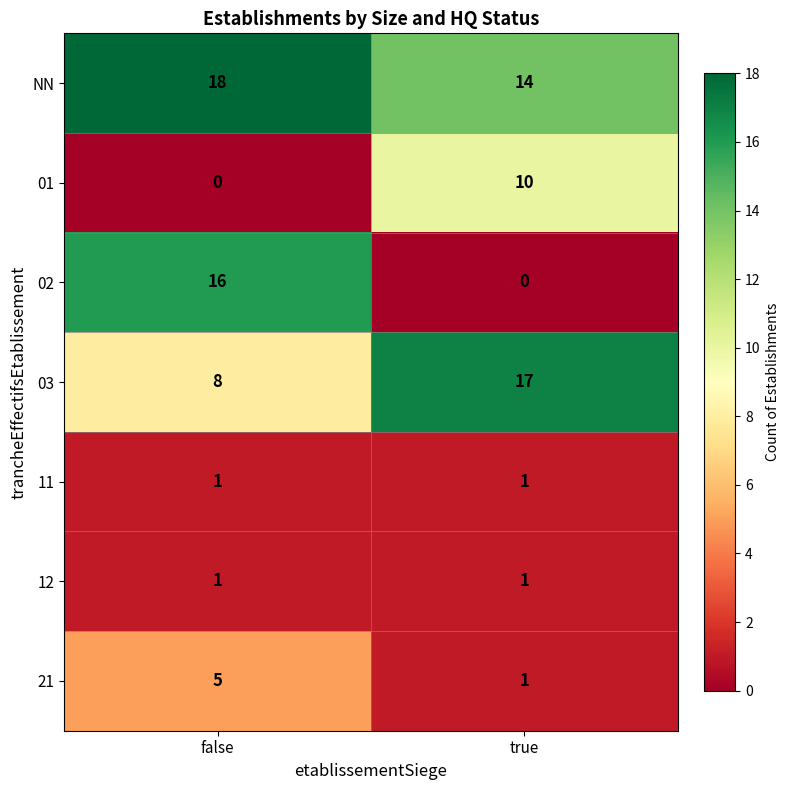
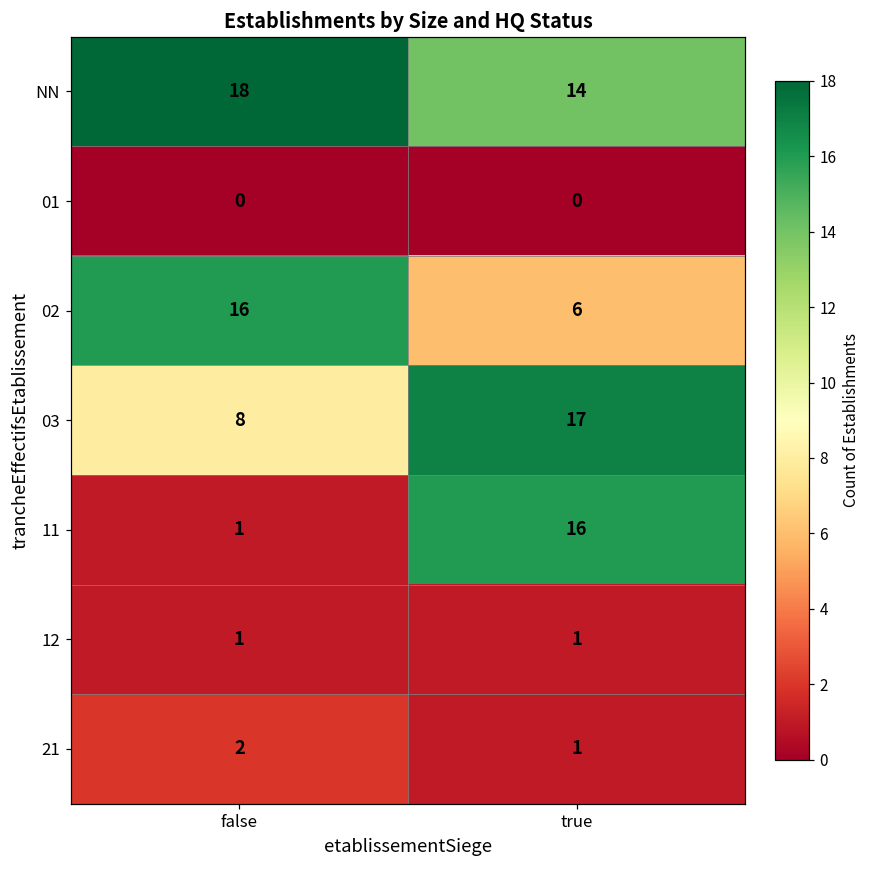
01, true: 10 -> 0
02, true: 0 -> 6
11, true: 1 -> 16
21, false: 5 -> 2
